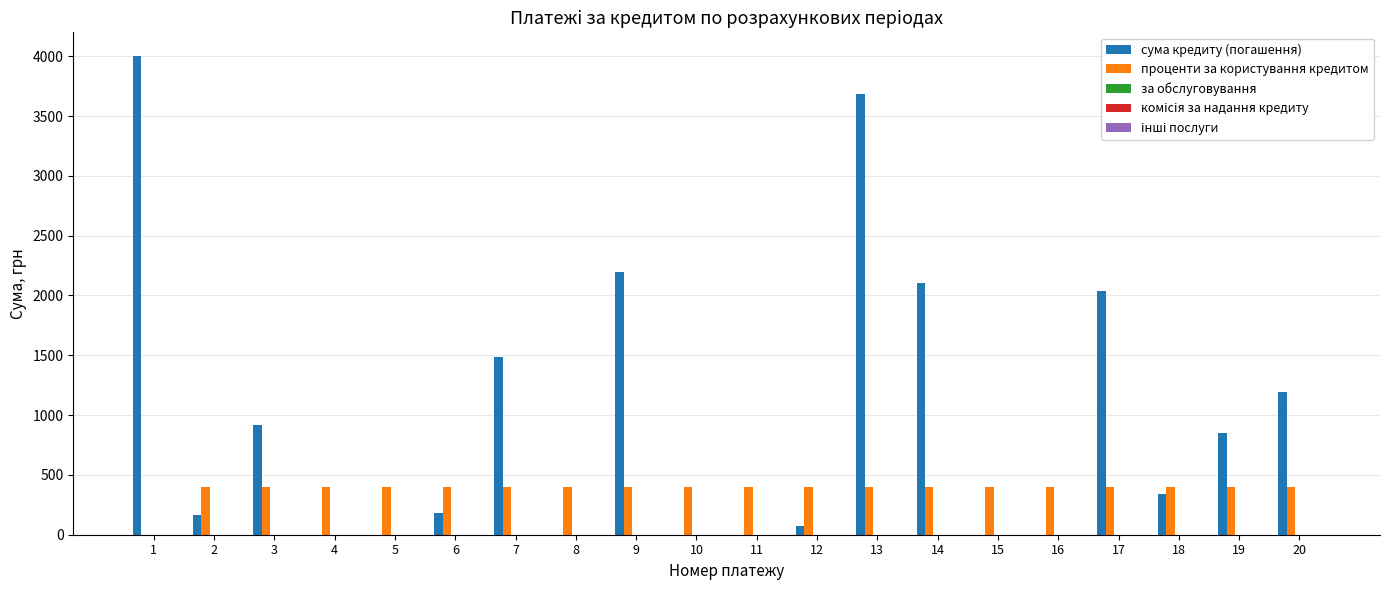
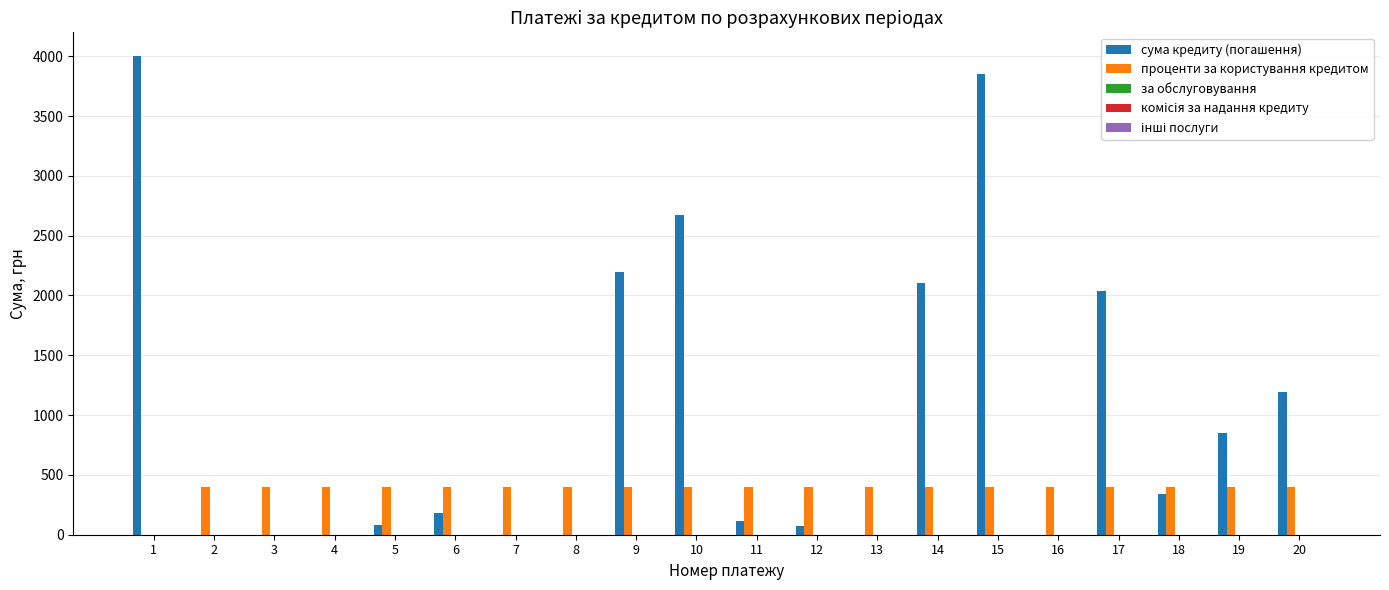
сума кредиту (погашення), 2: 170 -> 0
сума кредиту (погашення), 3: 920 -> 0
сума кредиту (погашення), 5: 0 -> 80
сума кредиту (погашення), 7: 1480 -> 0
сума кредиту (погашення), 10: 0 -> 2670
сума кредиту (погашення), 11: 0 -> 110
сума кредиту (погашення), 13: 3680 -> 0
сума кредиту (погашення), 15: 0 -> 3850
